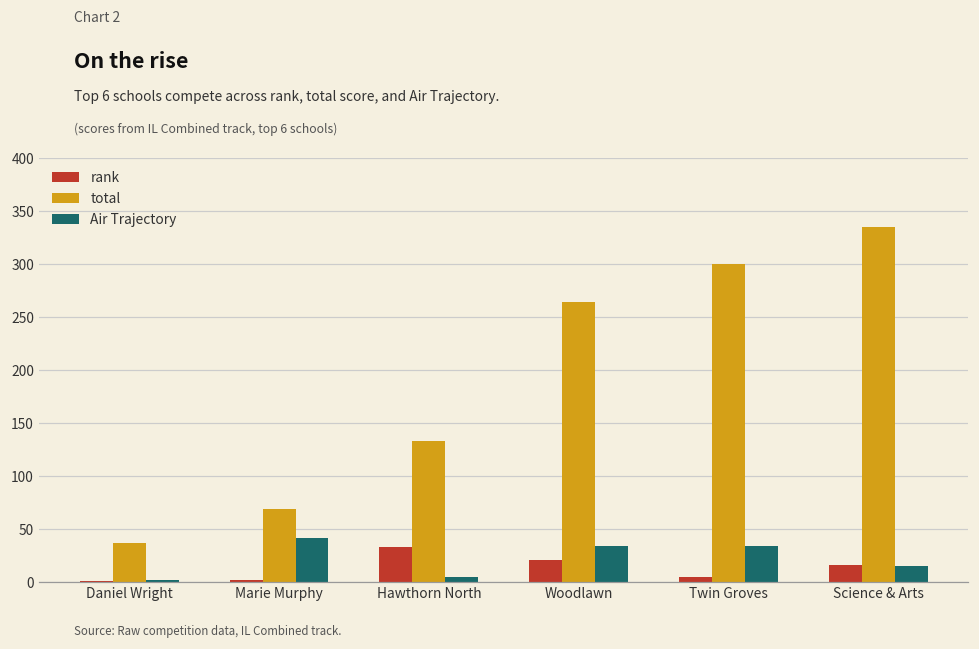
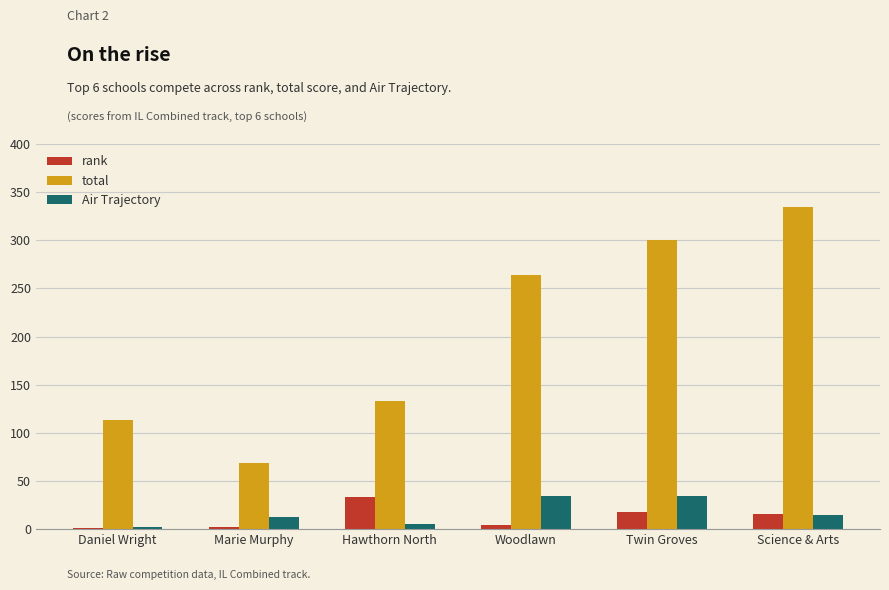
total, Daniel Wright: 40 -> 110
Air Trajectory, Marie Murphy: 40 -> 10
rank, Woodlawn: 20 -> 0
rank, Twin Groves: 10 -> 20
